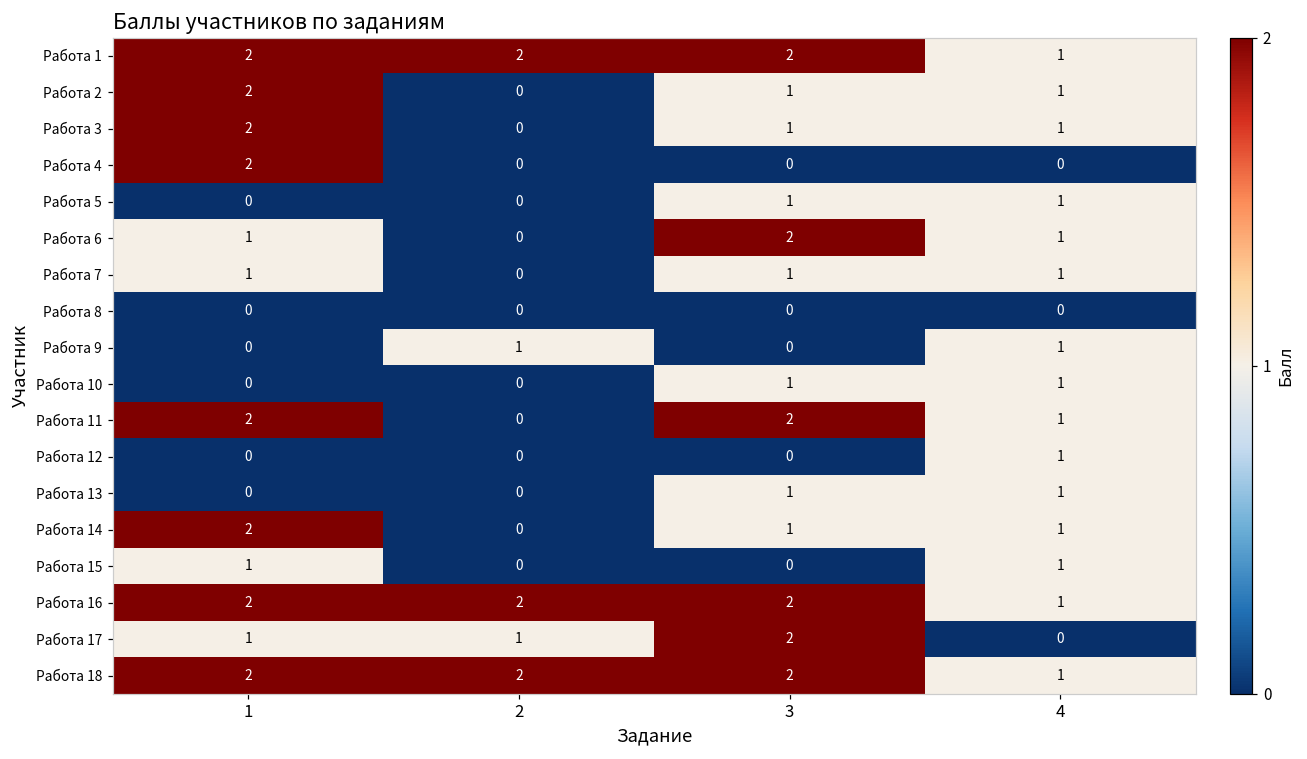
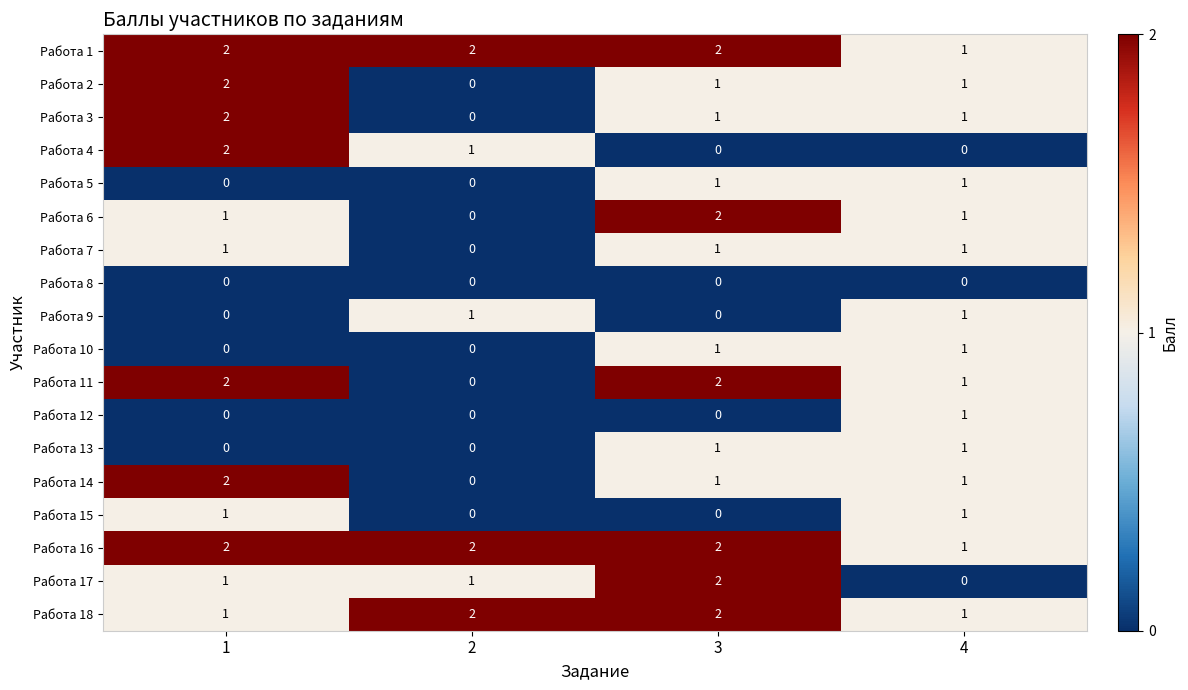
Работа 4, 2: 0 -> 1
Работа 18, 1: 2 -> 1
